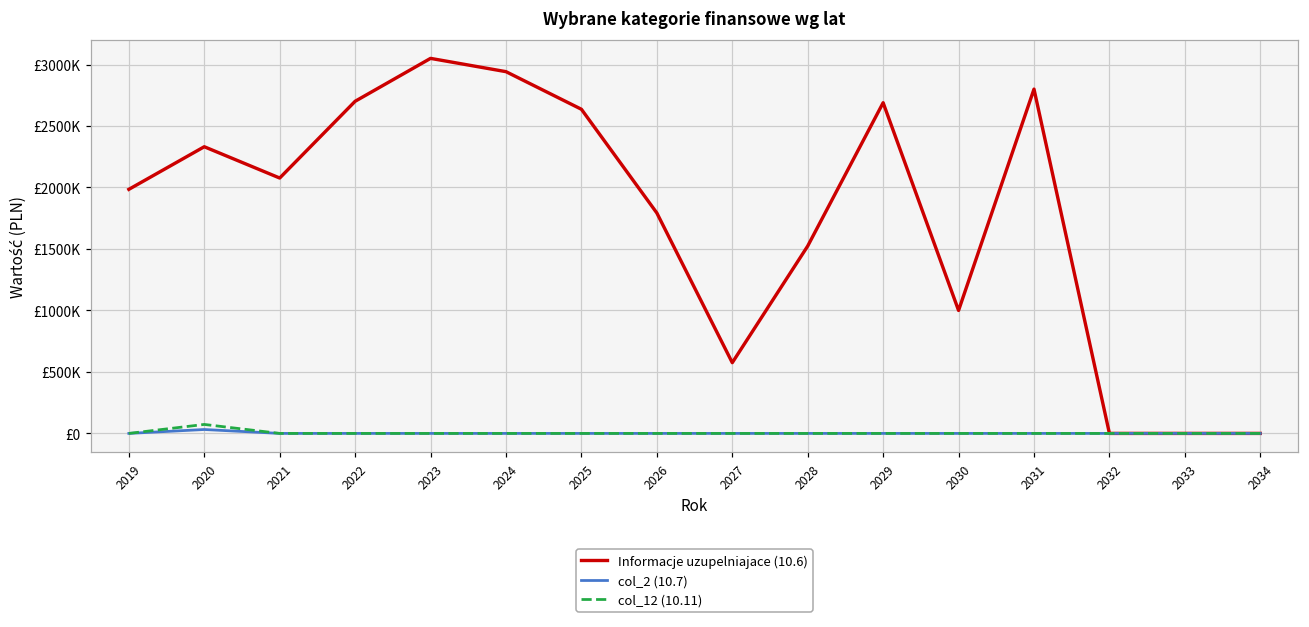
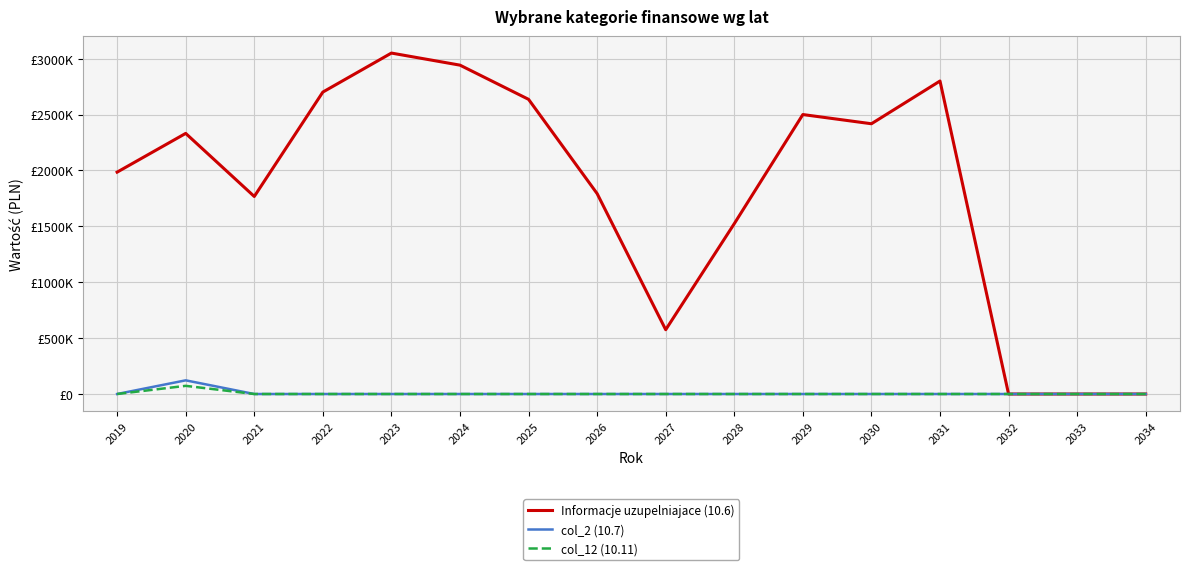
col_2 (10.7), 2020: £30000 -> £120000
Informacje uzupelniajace (10.6), 2021: £2080000 -> £1770000
Informacje uzupelniajace (10.6), 2029: £2690000 -> £2500000
Informacje uzupelniajace (10.6), 2030: £1000000 -> £2420000
